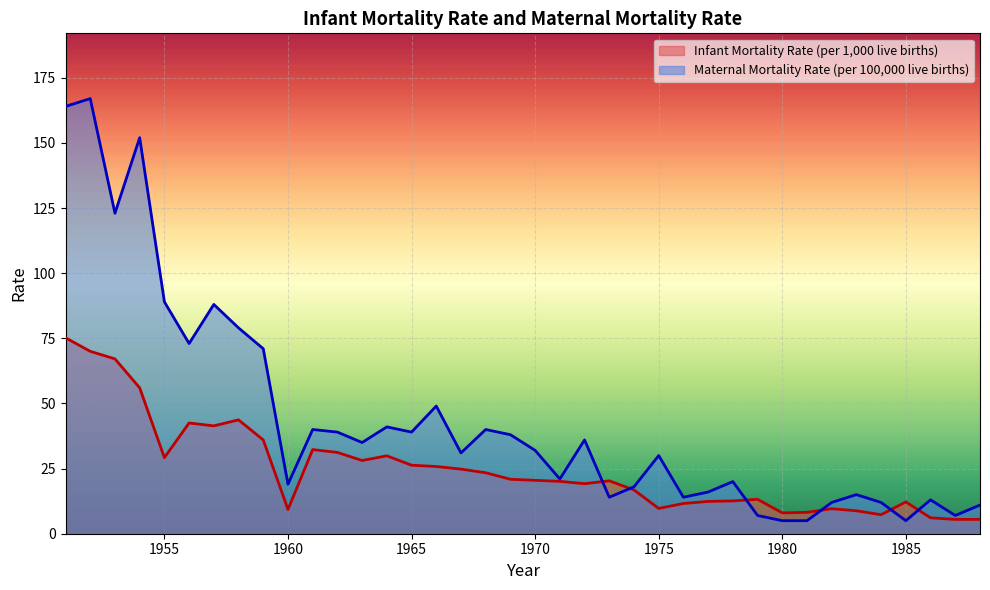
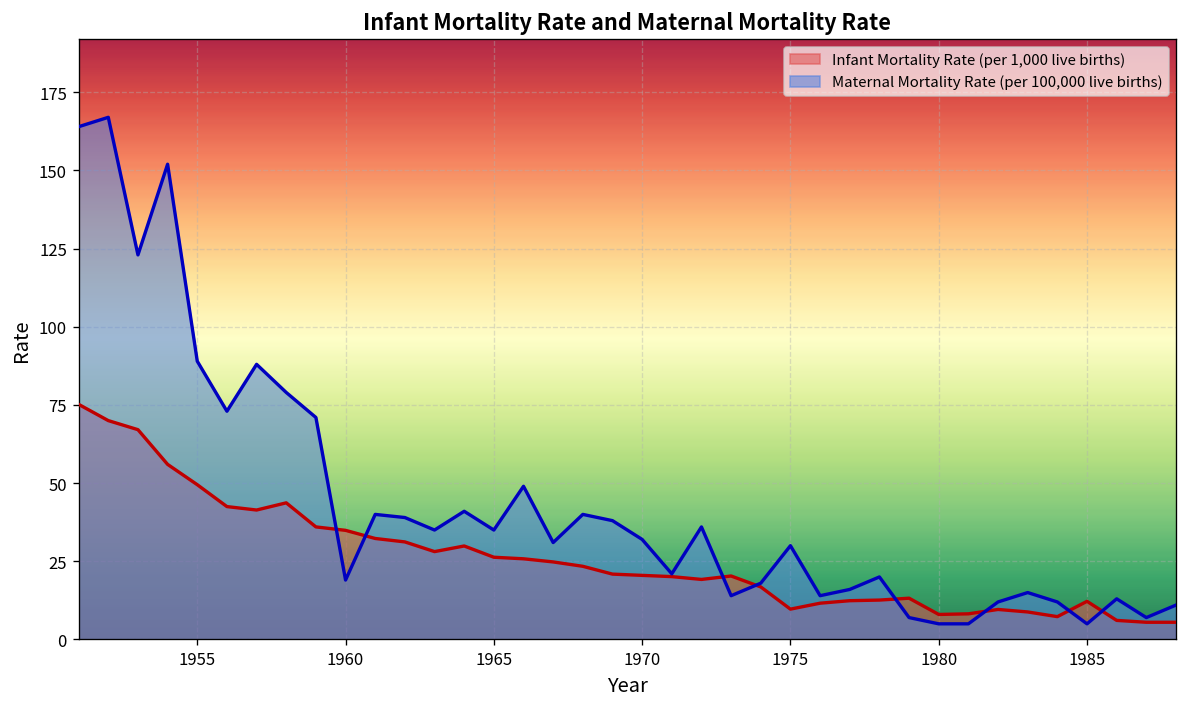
Infant Mortality Rate (per 1,000 live births), 1955: 29 -> 50
Infant Mortality Rate (per 1,000 live births), 1960: 9 -> 35
Maternal Mortality Rate (per 100,000 live births), 1965: 39 -> 35
